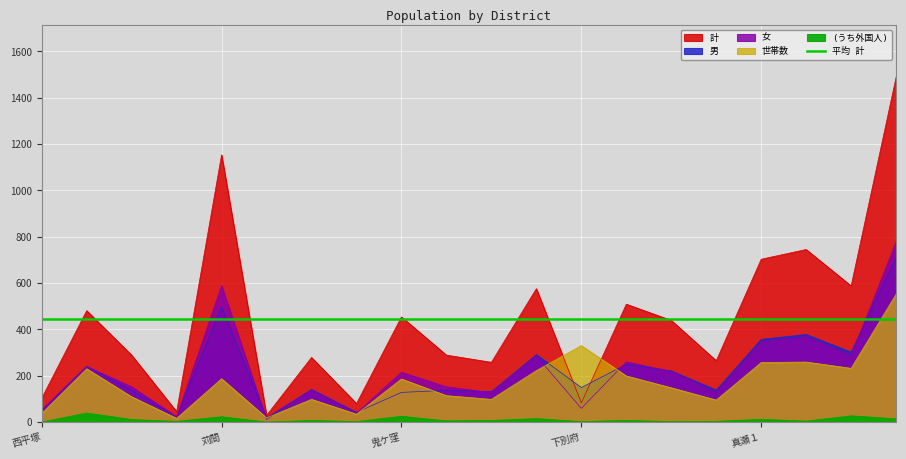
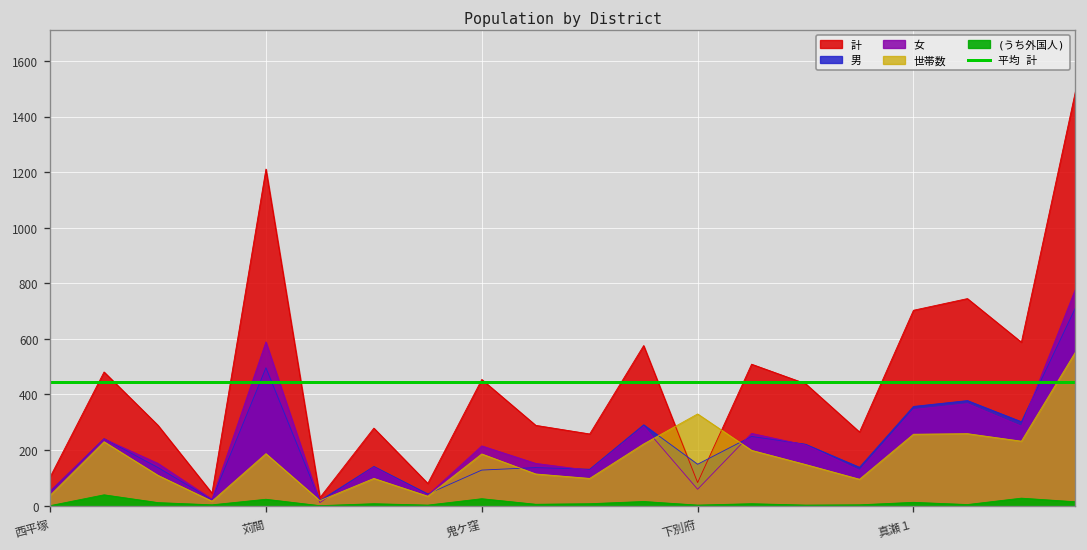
計, 苅間: 1150 -> 1210
